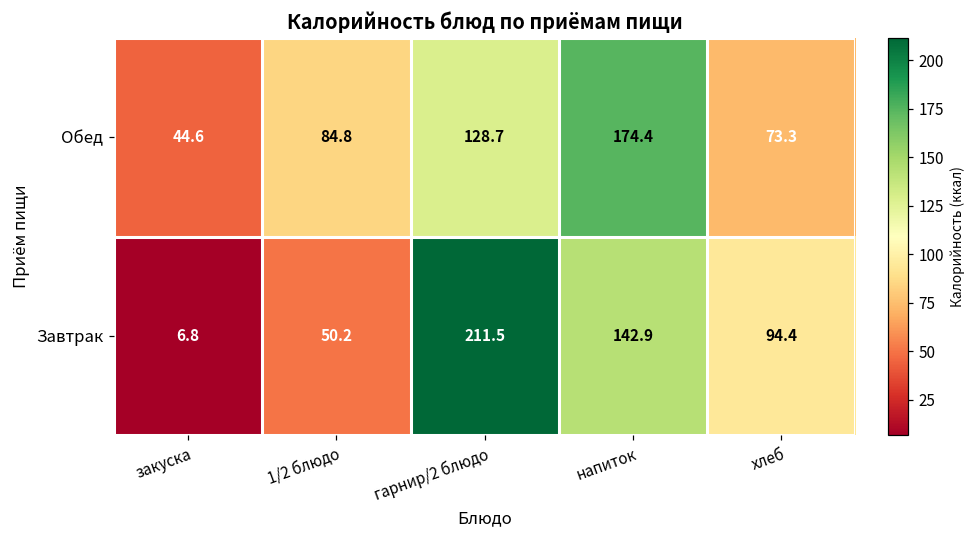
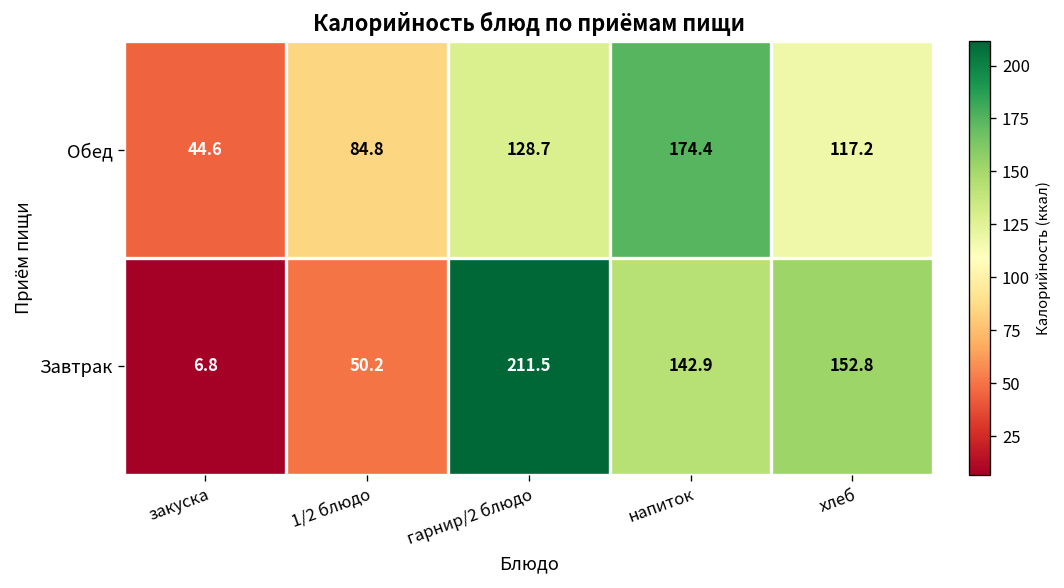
Обед, хлеб: 73.3 -> 117.2
Завтрак, хлеб: 94.4 -> 152.8
